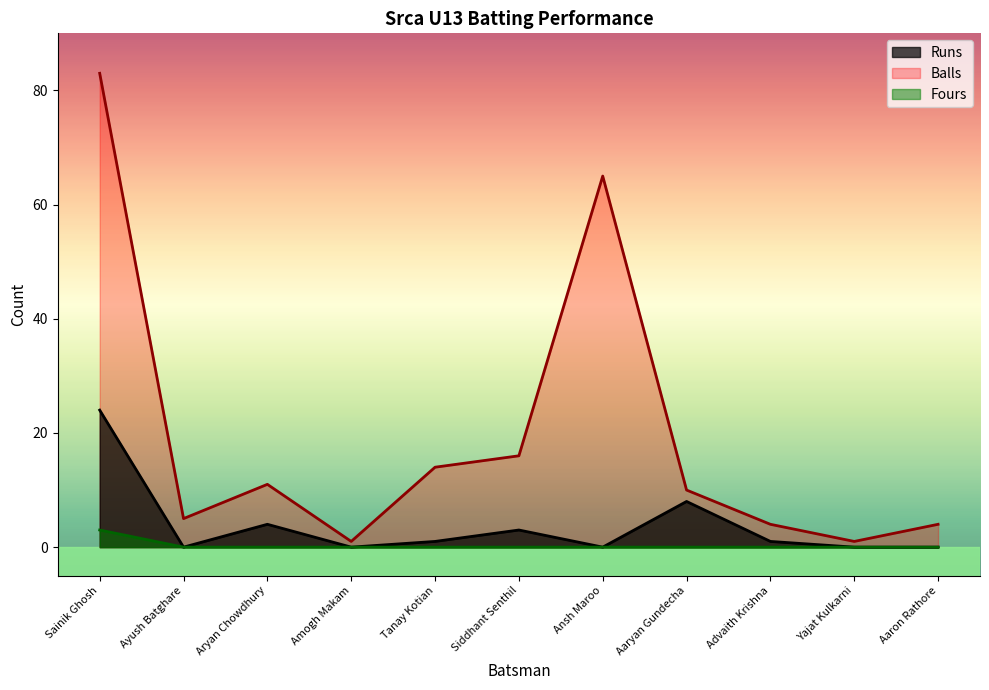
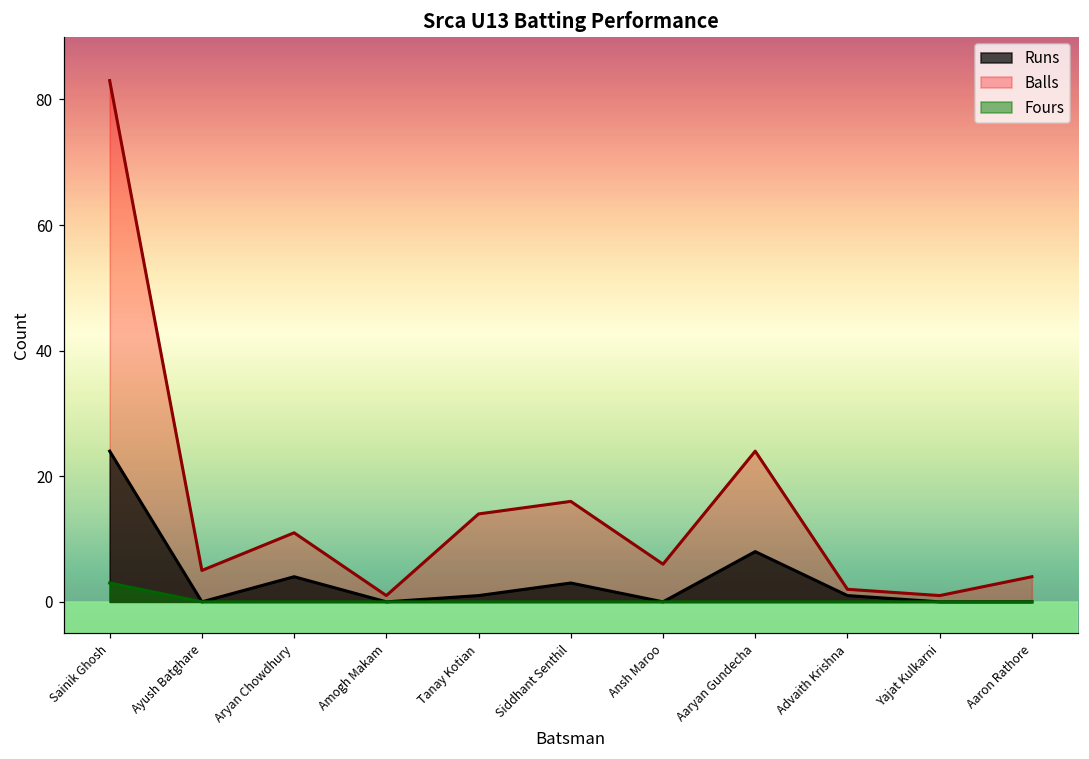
Balls, Ansh Maroo: 65 -> 6
Balls, Aaryan Gundecha: 10 -> 24
Balls, Advaith Krishna: 4 -> 2
